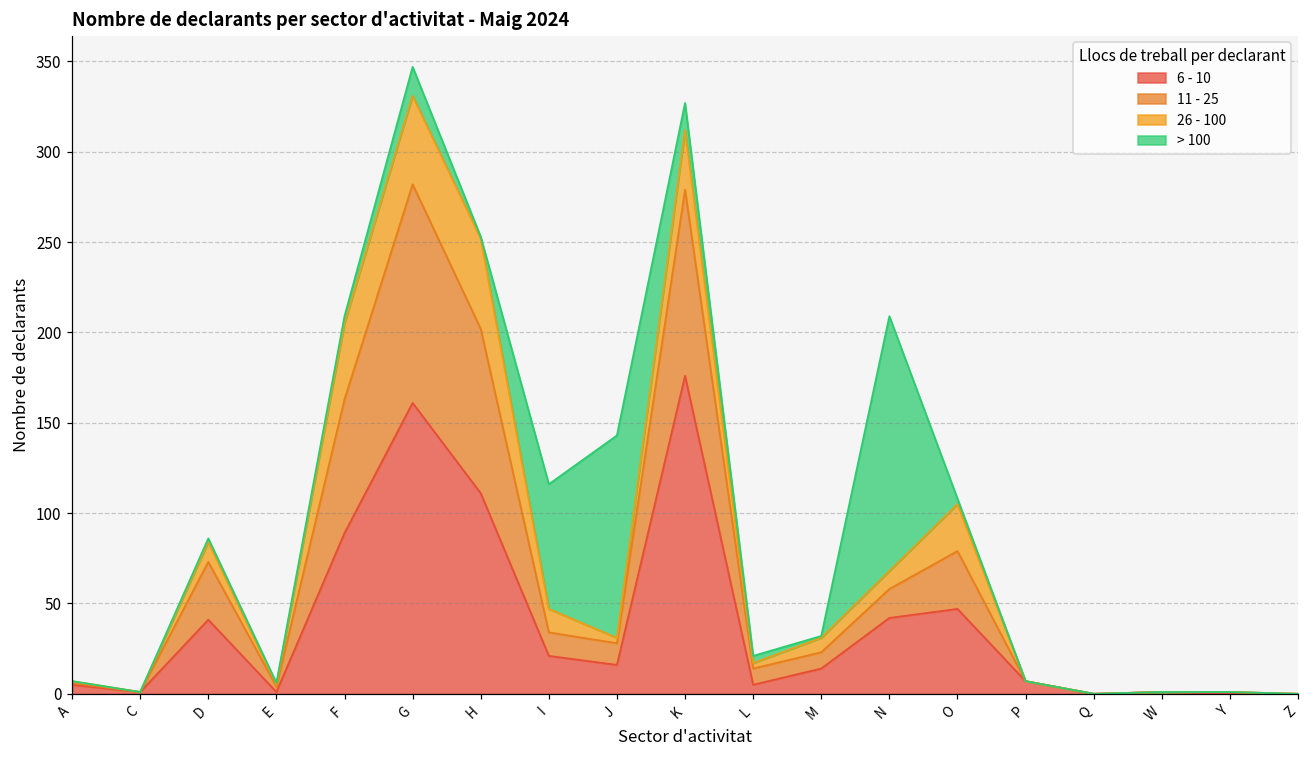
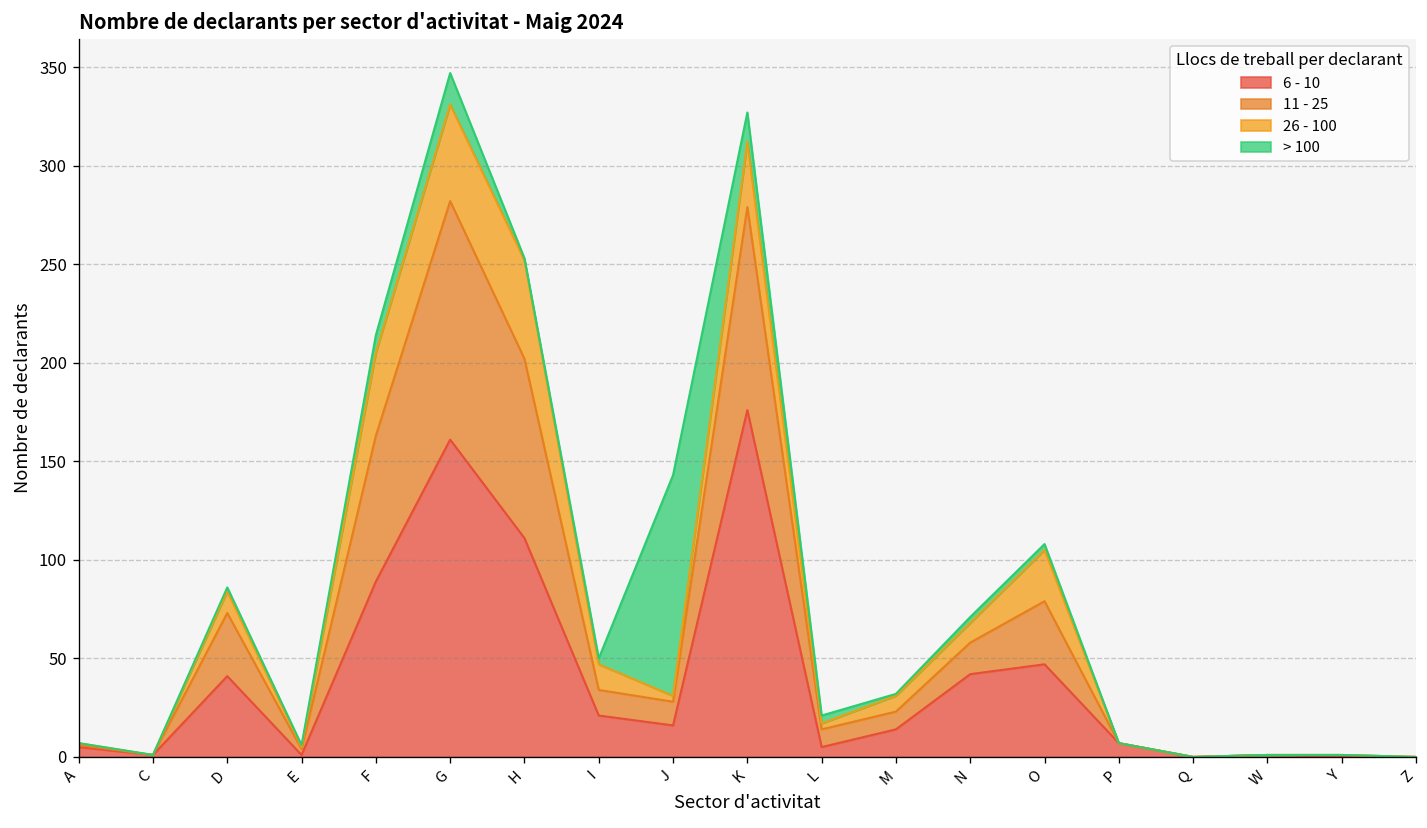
> 100, F: 4 -> 9
> 100, I: 69 -> 3
> 100, N: 141 -> 3
